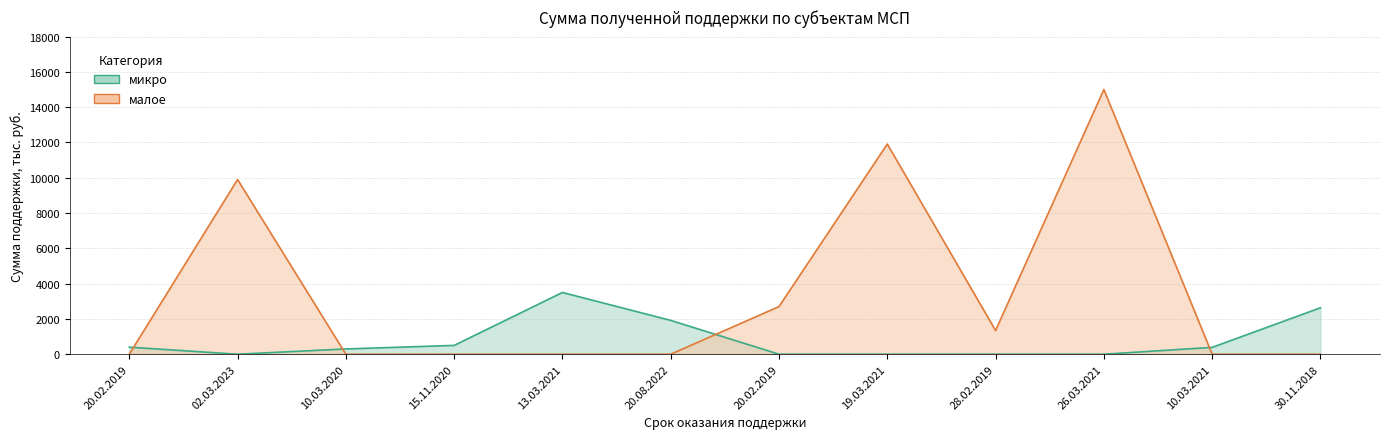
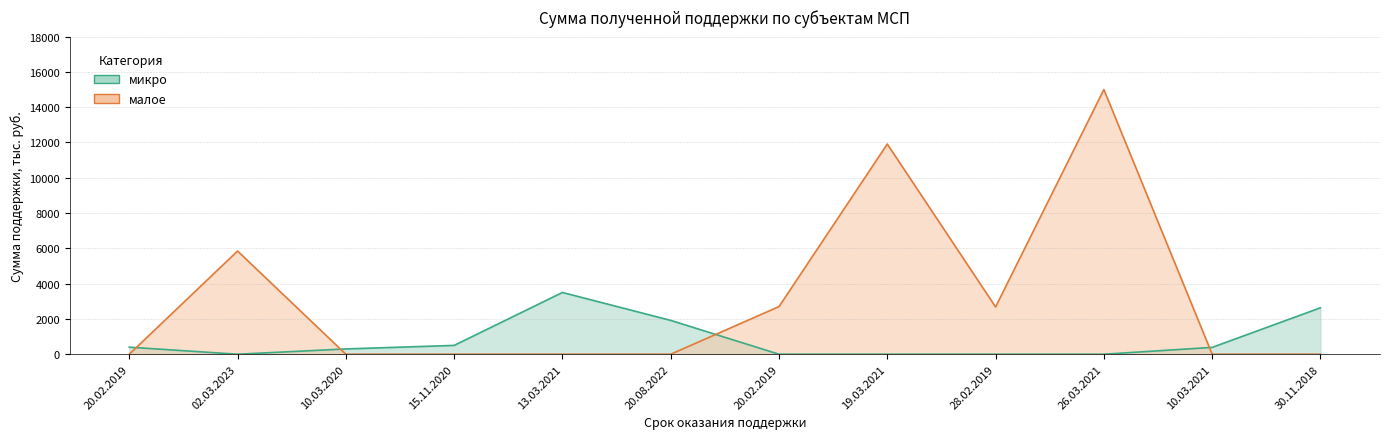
малое, 02.03.2023: 9900 -> 5800
малое, 28.02.2019: 1300 -> 2700
